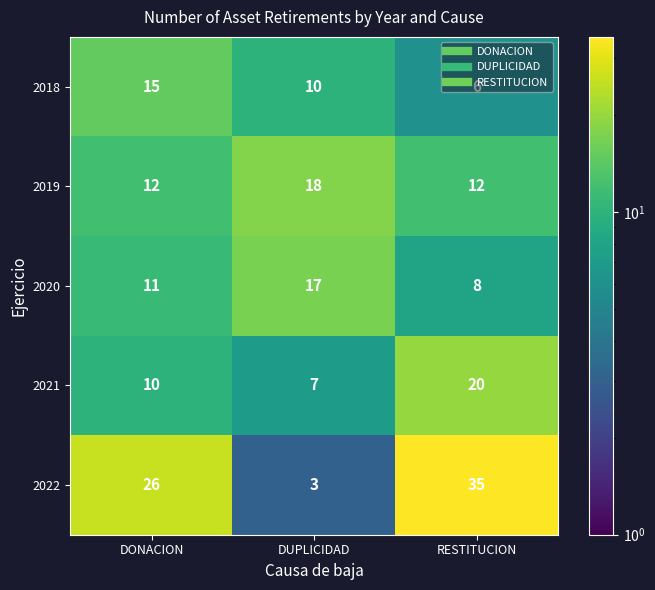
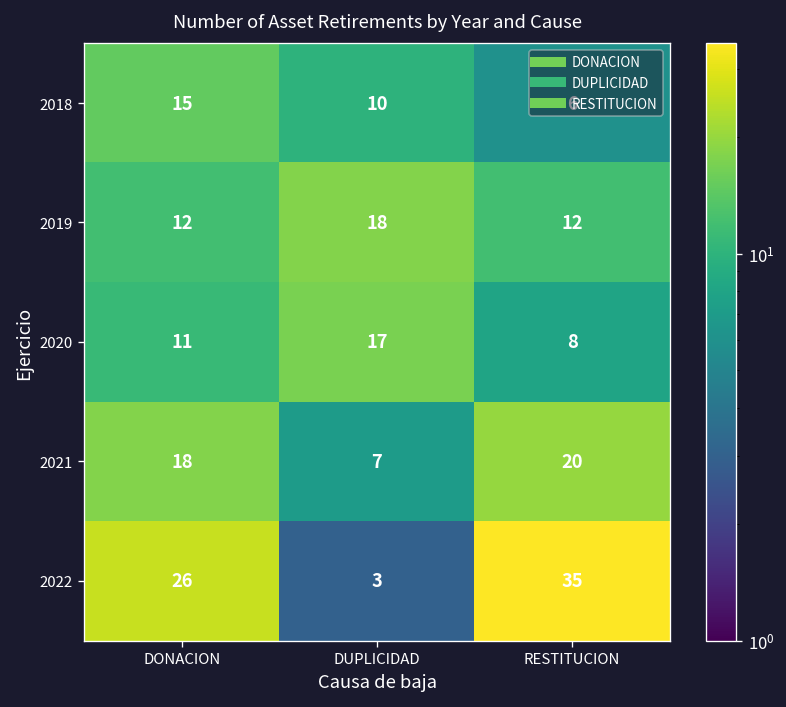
2021, DONACION: 10 -> 18
